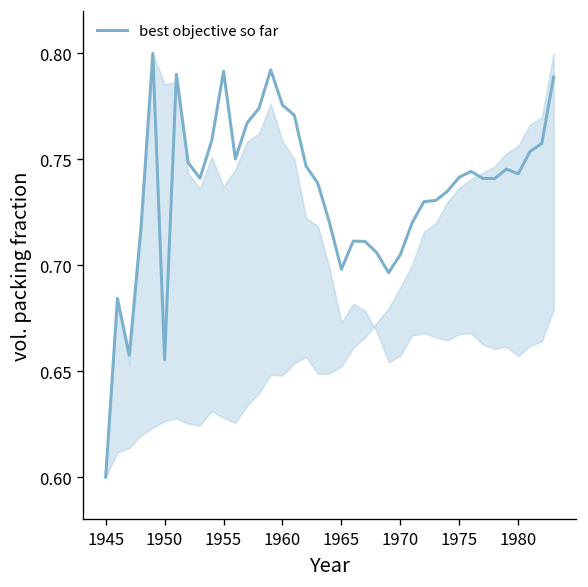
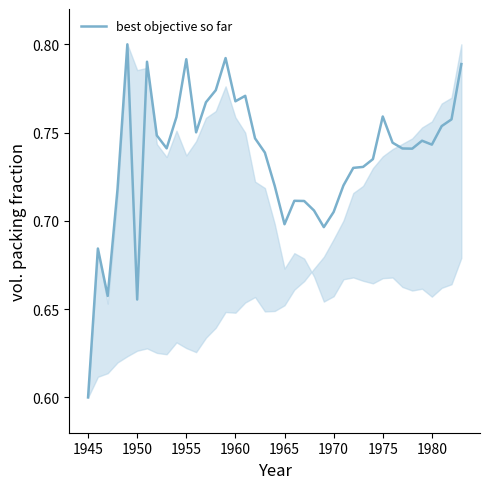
best objective so far, 1960: 0.776 -> 0.768
best objective so far, 1975: 0.742 -> 0.759
